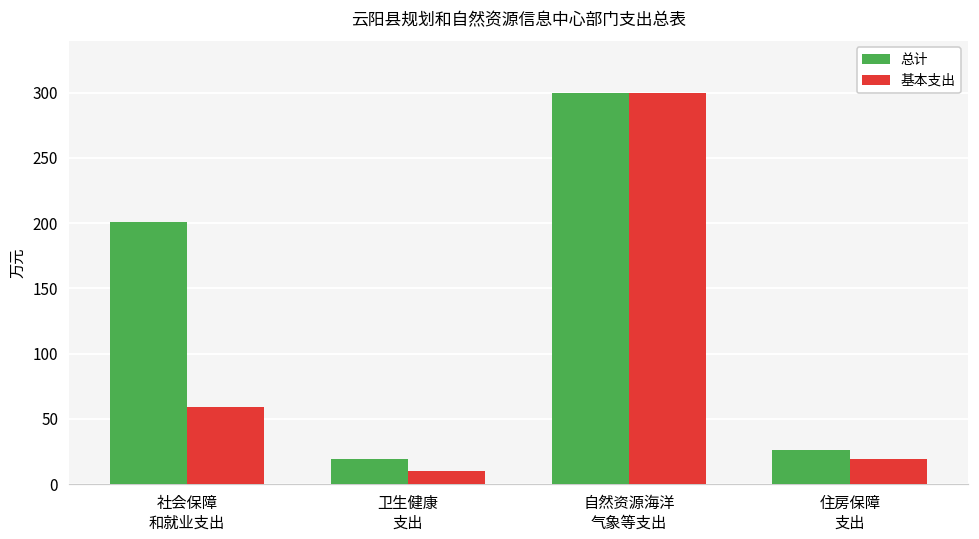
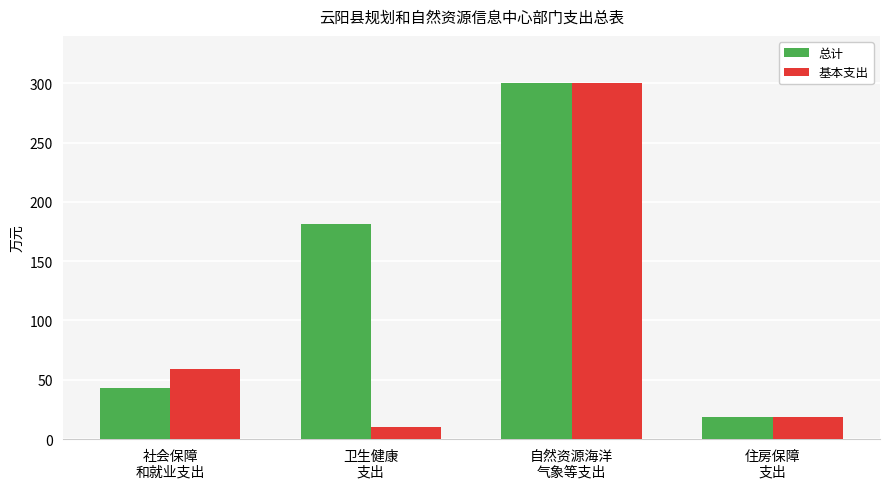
总计, 社会保障 和就业支出: 201 -> 43
总计, 卫生健康 支出: 19 -> 182
总计, 住房保障 支出: 26 -> 19
